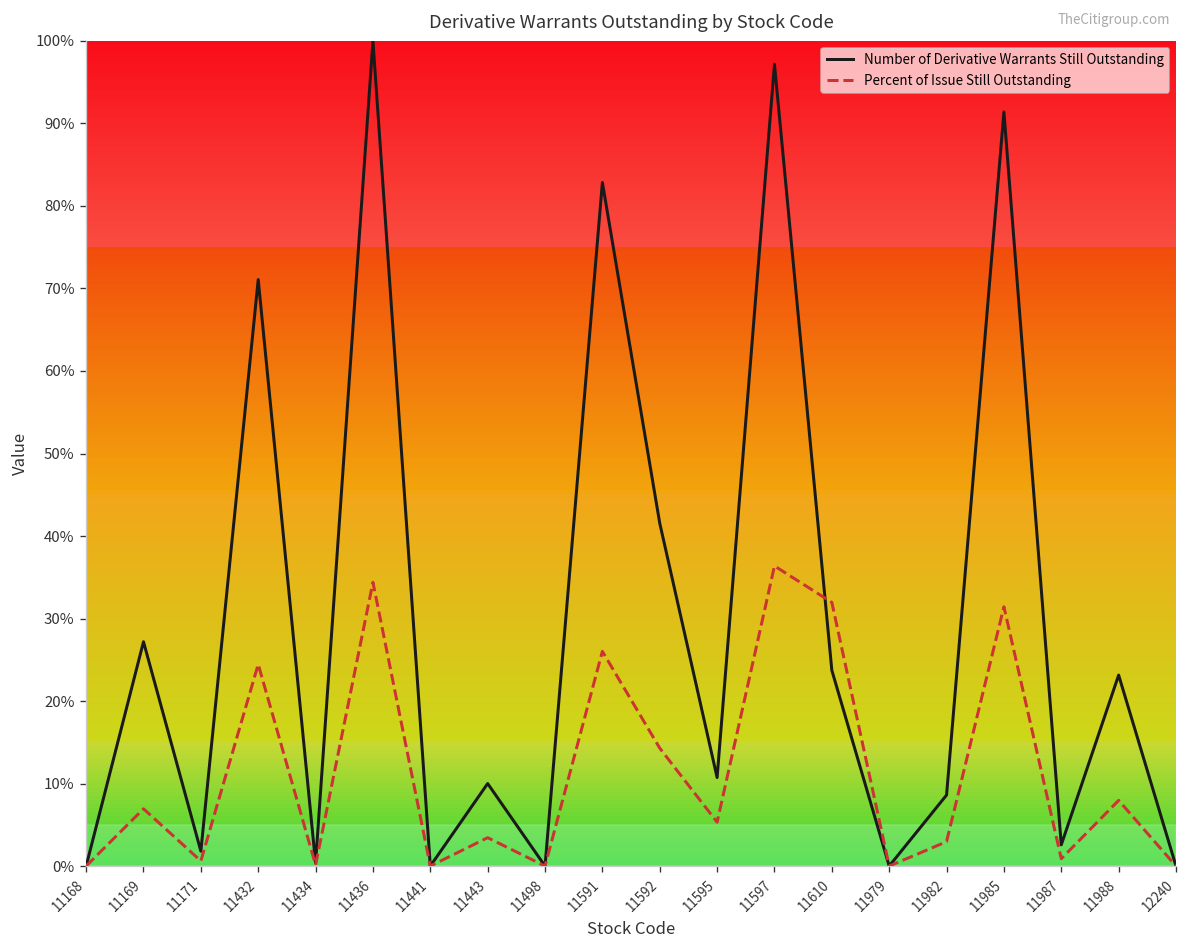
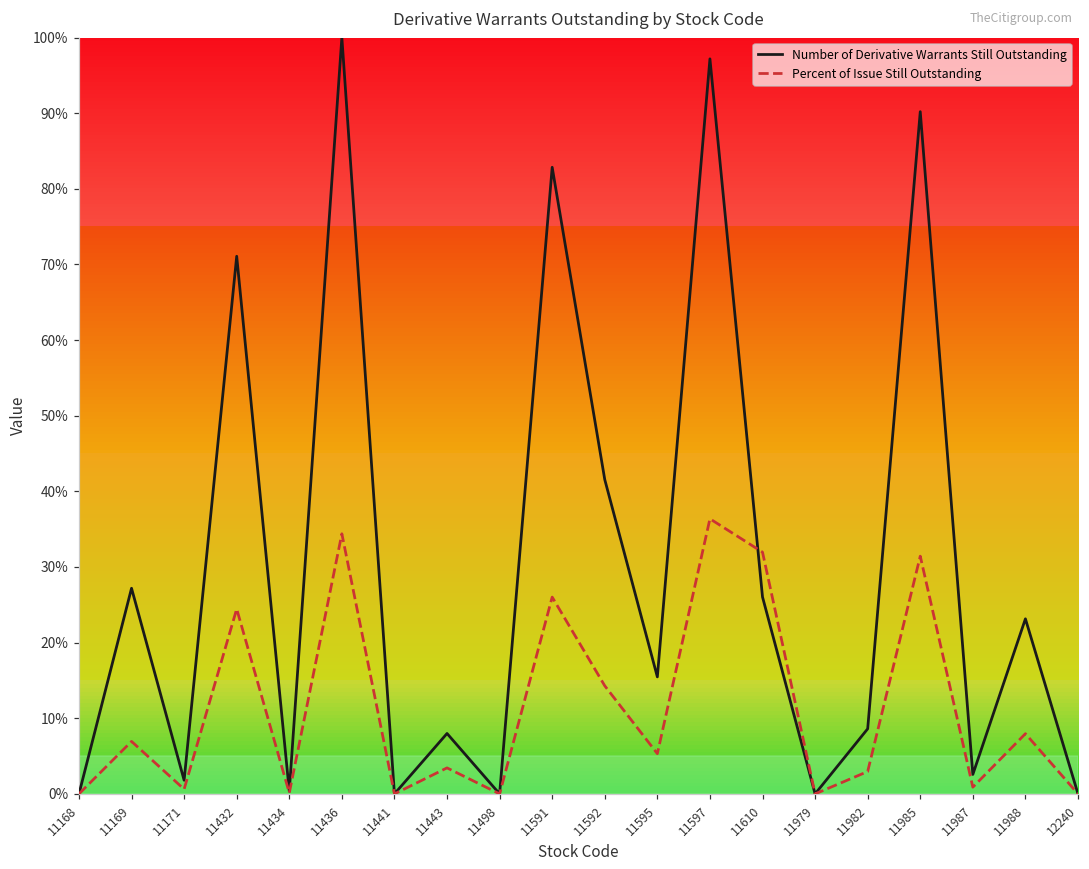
Number of Derivative Warrants Still Outstanding, 11443: 10% -> 8%
Number of Derivative Warrants Still Outstanding, 11595: 11% -> 15%
Number of Derivative Warrants Still Outstanding, 11610: 24% -> 26%
Number of Derivative Warrants Still Outstanding, 11985: 91% -> 90%
